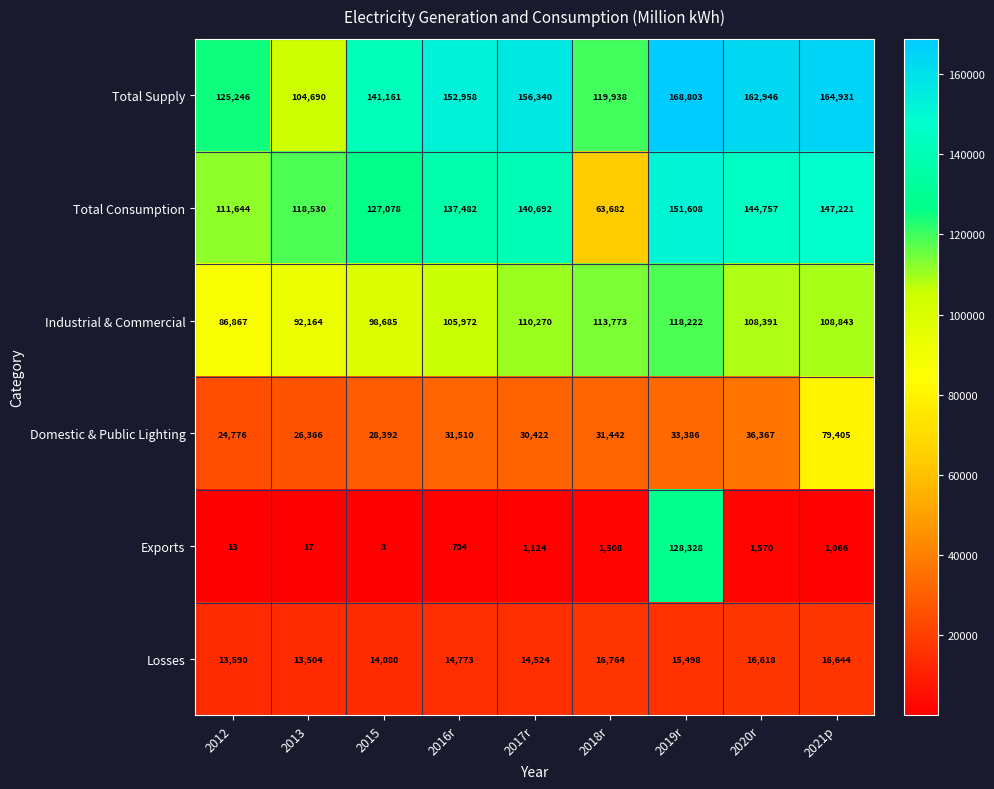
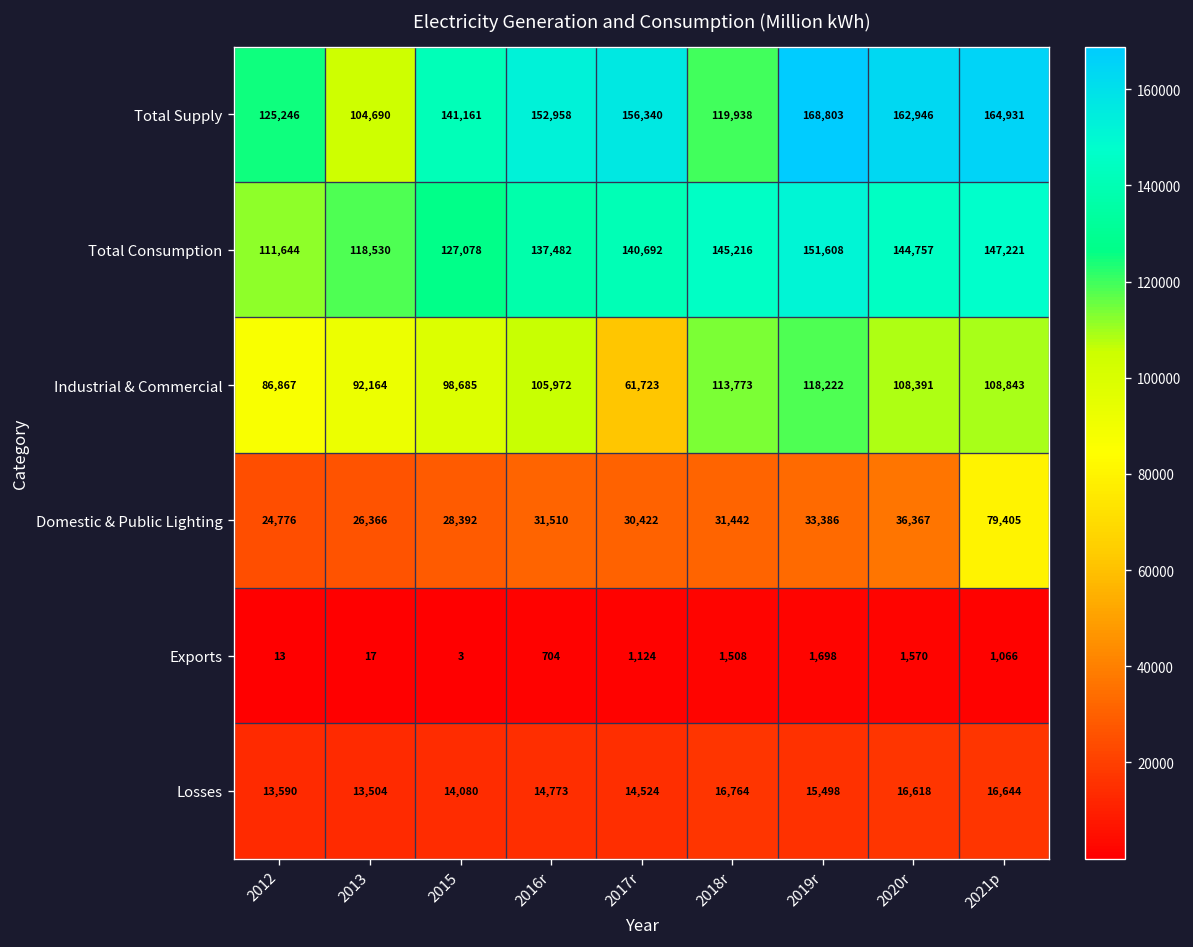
Total Consumption, 2018r: 63,682 -> 145,216
Industrial & Commercial, 2017r: 110,270 -> 61,723
Exports, 2019r: 128,328 -> 1,698
